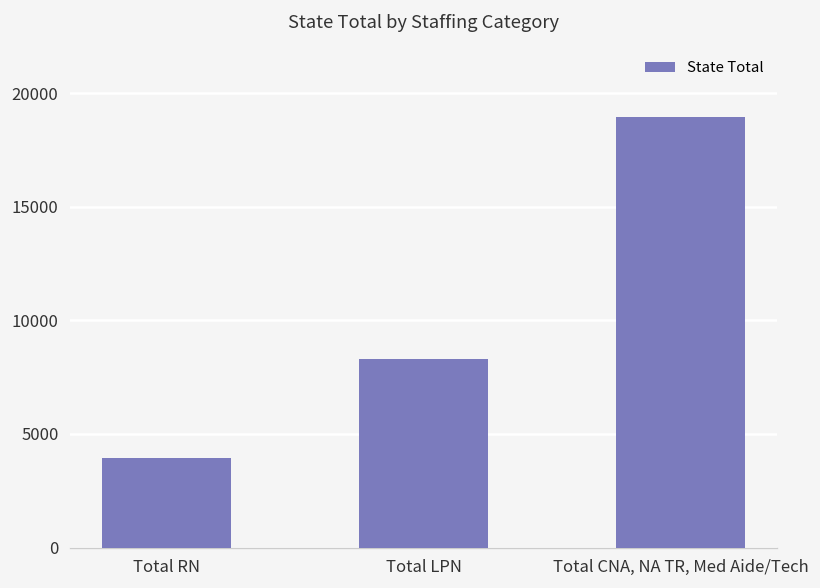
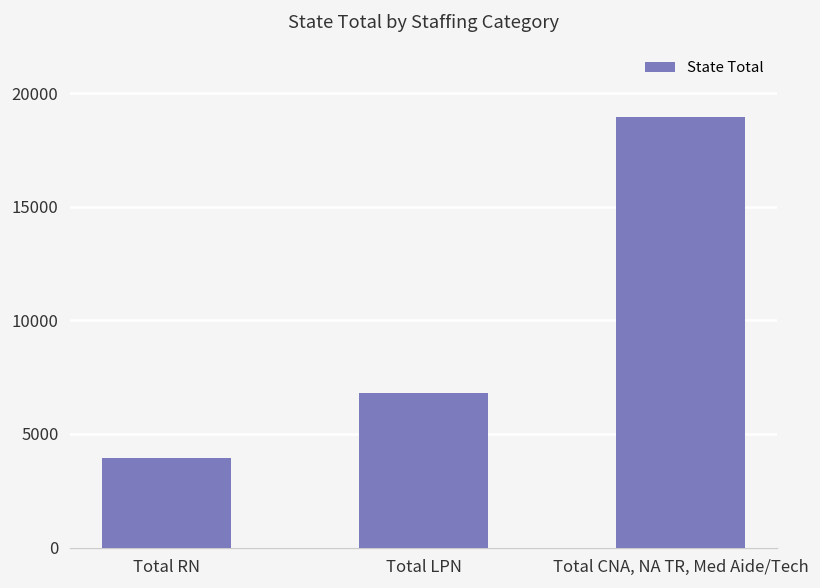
Total LPN: 8300 -> 6800
